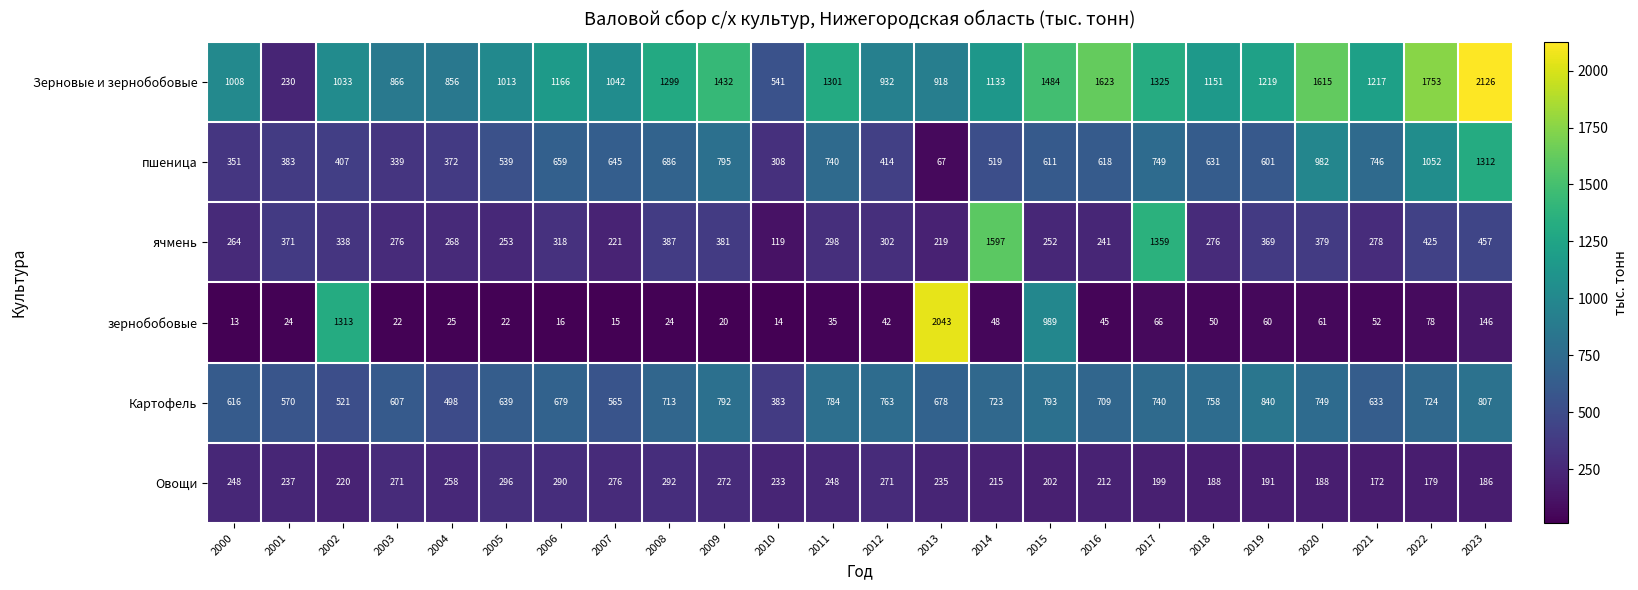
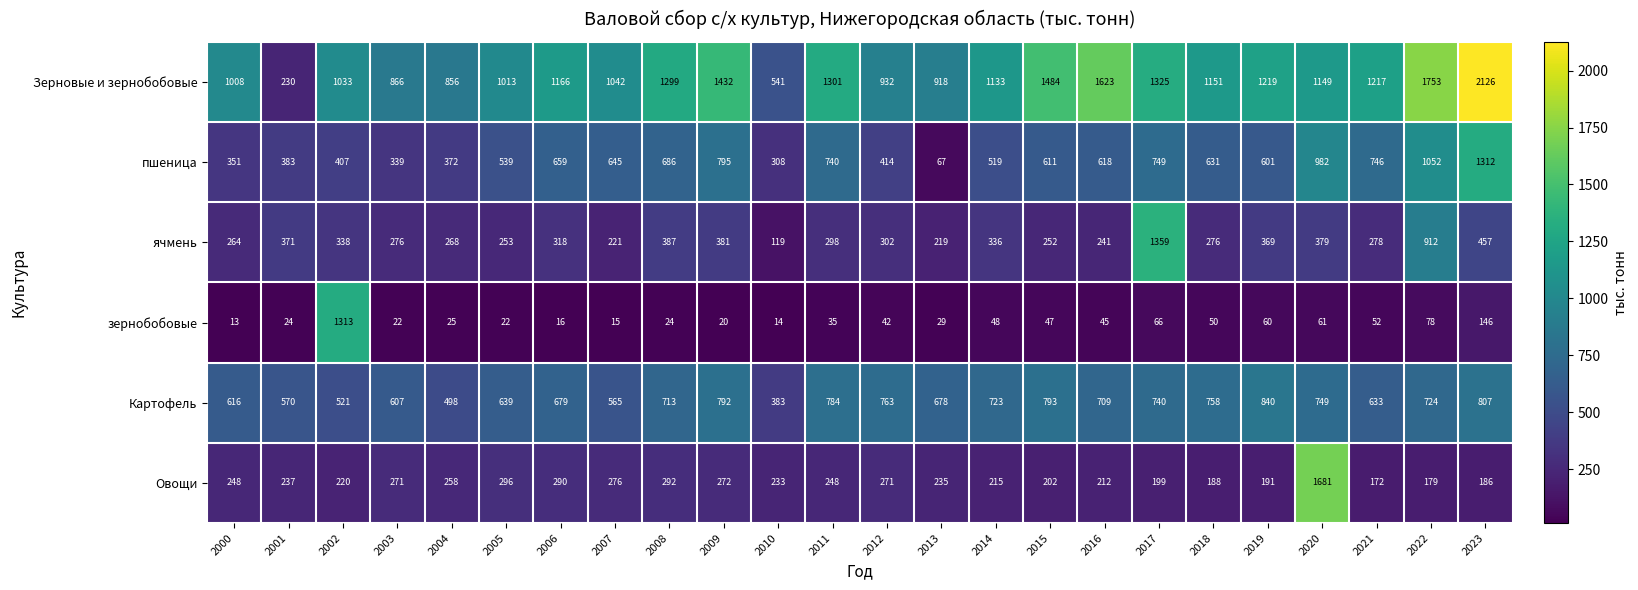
Зерновые и зернобобовые, 2020: 1615 -> 1149
ячмень, 2014: 1597 -> 336
ячмень, 2022: 425 -> 912
зернобобовые, 2013: 2043 -> 29
зернобобовые, 2015: 989 -> 47
Овощи, 2020: 188 -> 1681
